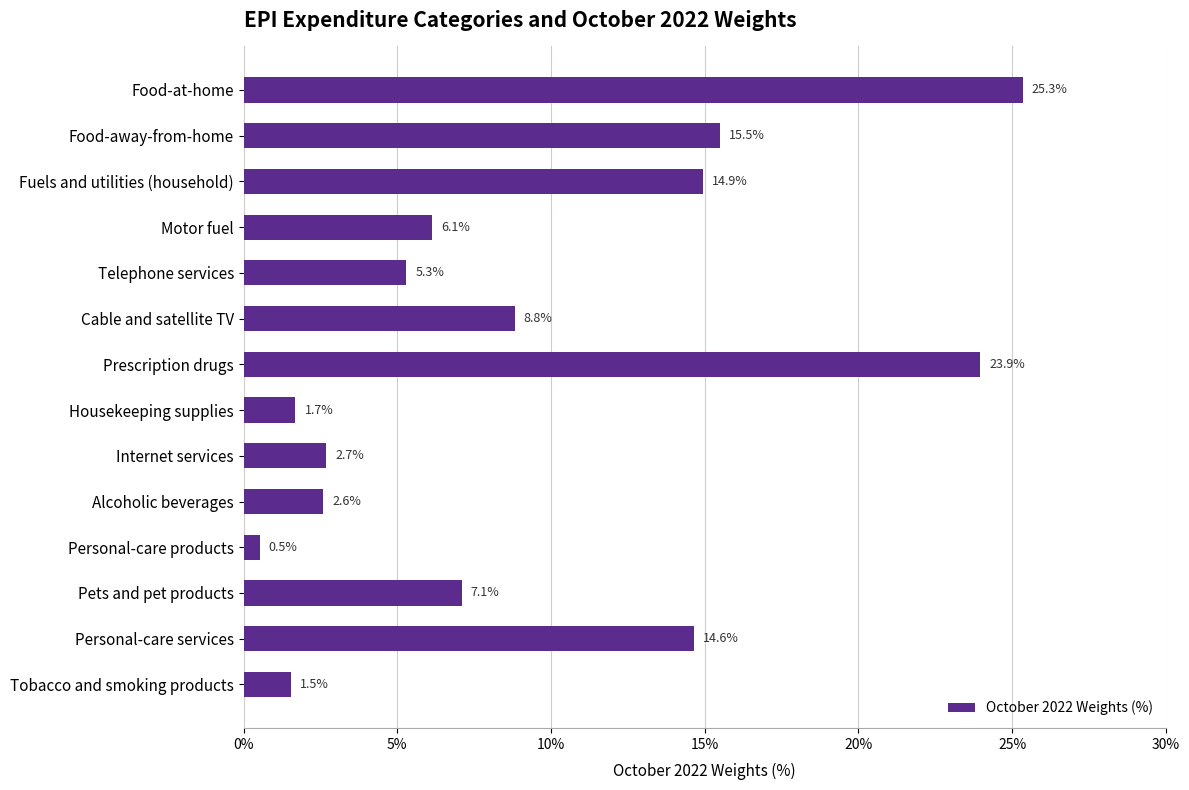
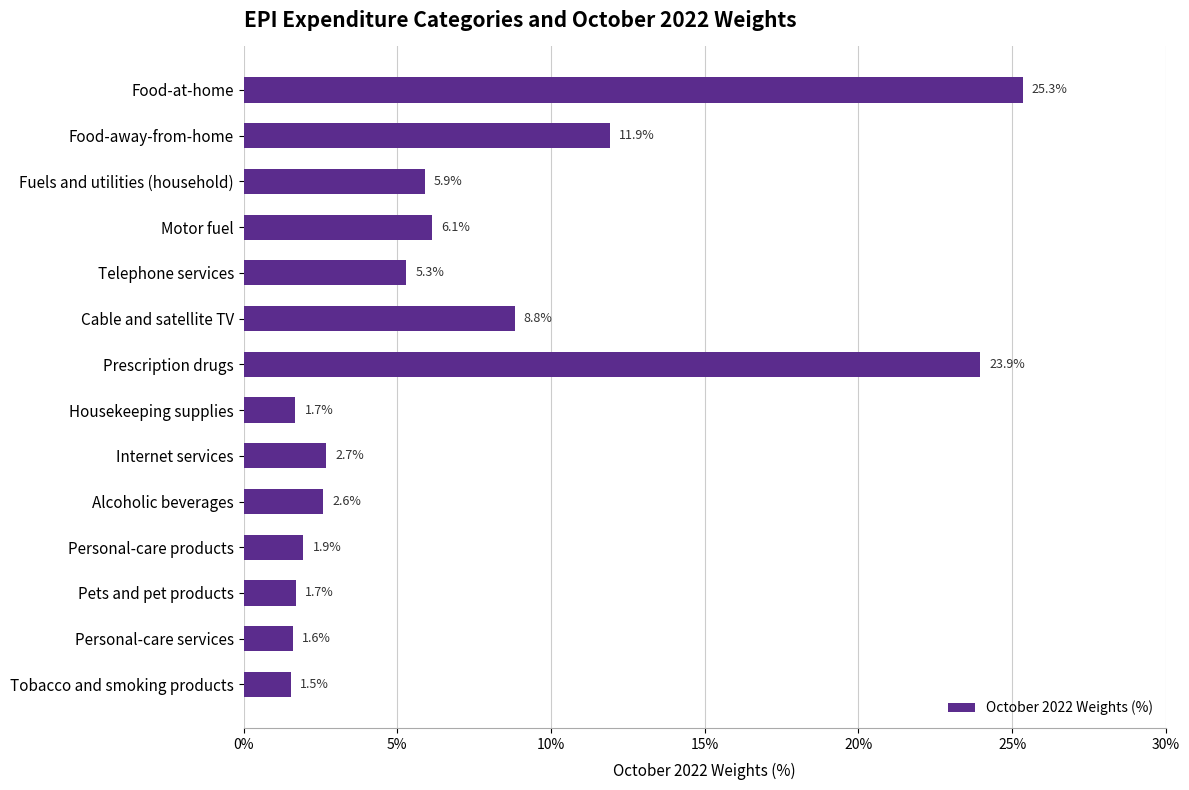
Food-away-from-home: 15.5% -> 11.9%
Fuels and utilities (household): 14.9% -> 5.9%
Personal-care products: 0.5% -> 1.9%
Pets and pet products: 7.1% -> 1.7%
Personal-care services: 14.6% -> 1.6%
